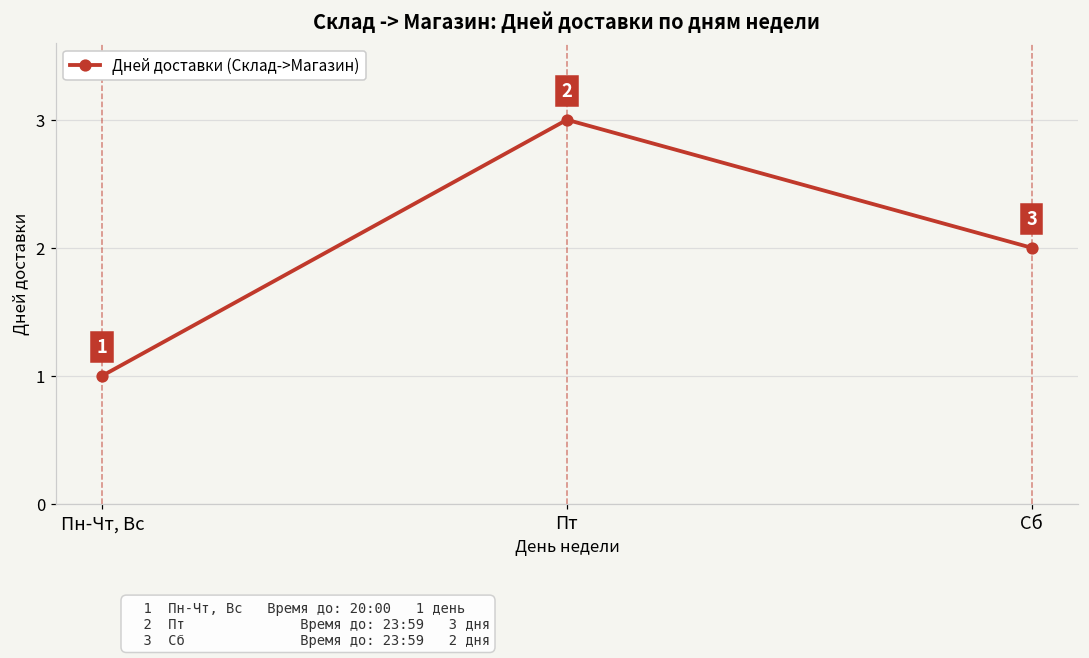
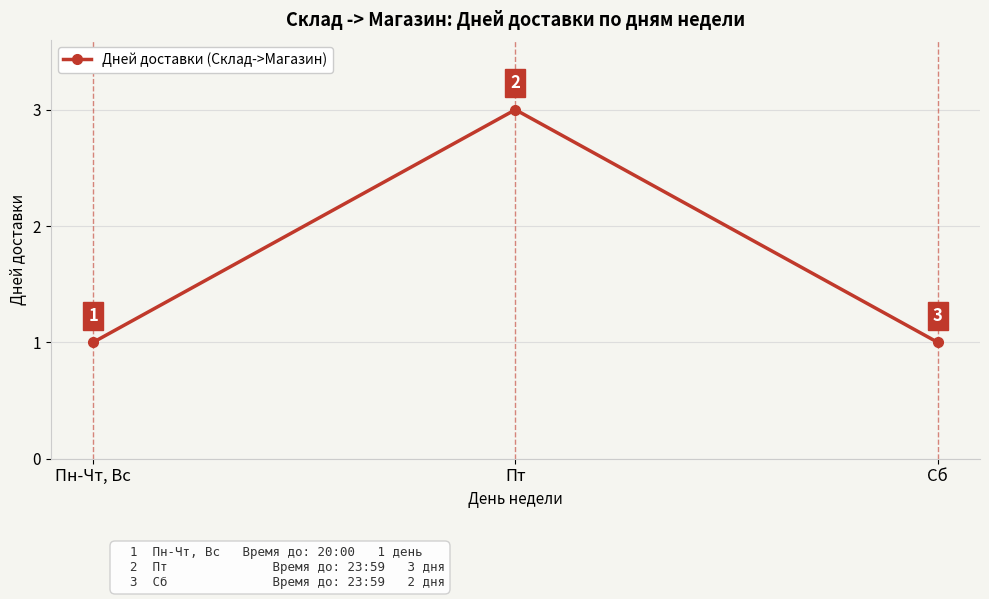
Сб: 2 -> 1
